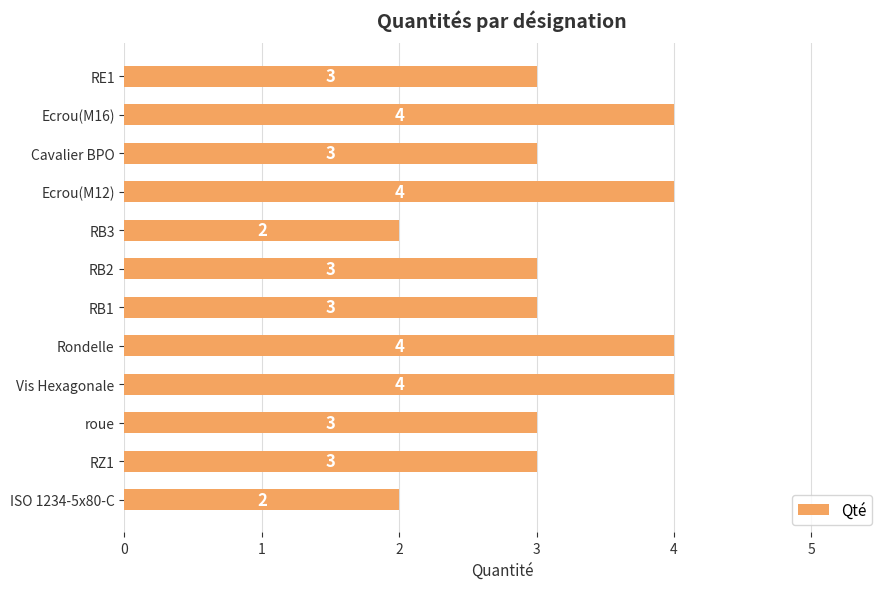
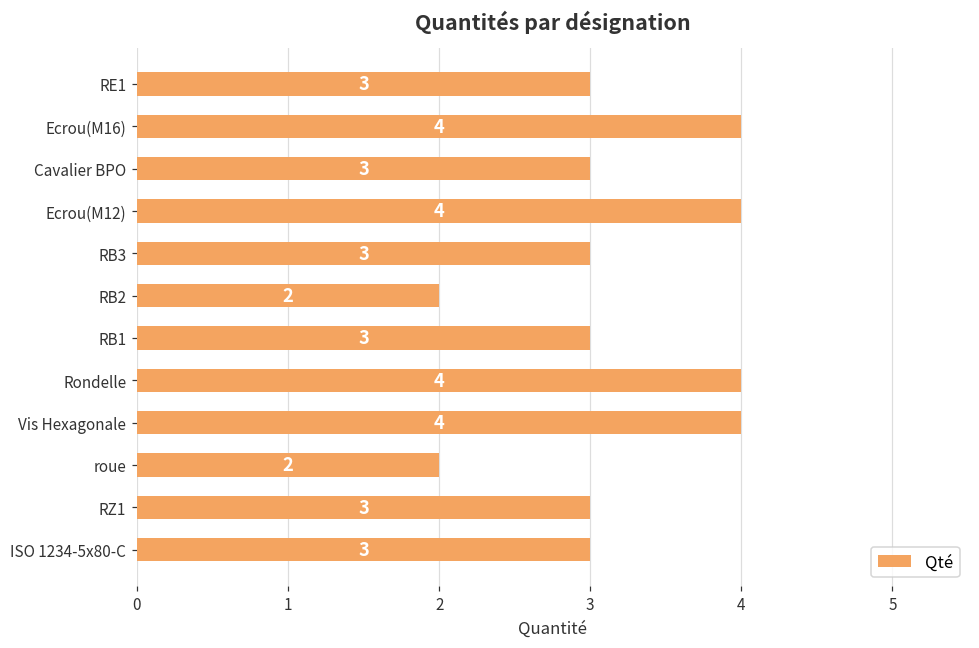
RB3: 2 -> 3
RB2: 3 -> 2
roue: 3 -> 2
ISO 1234-5x80-C: 2 -> 3
